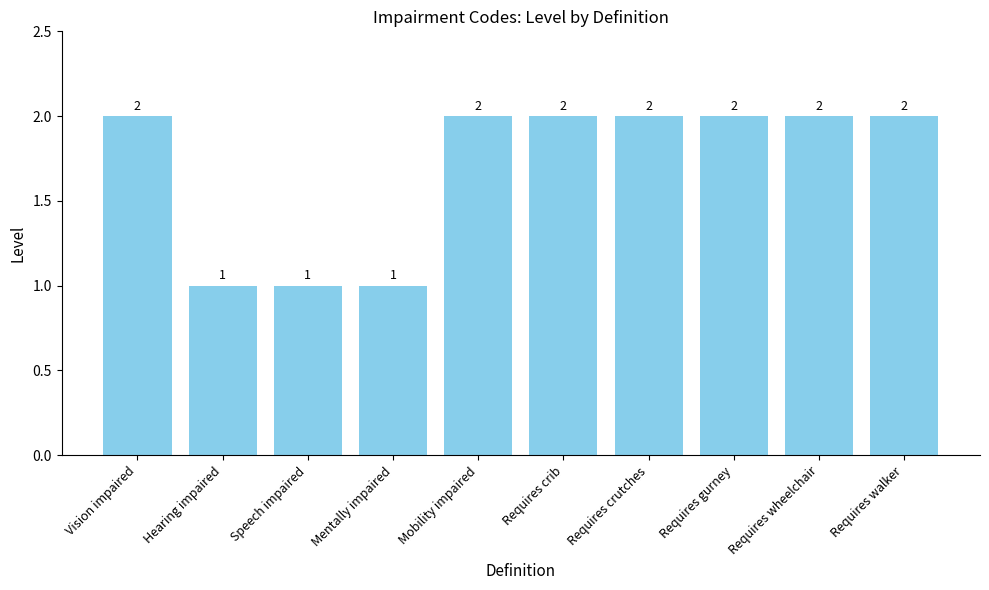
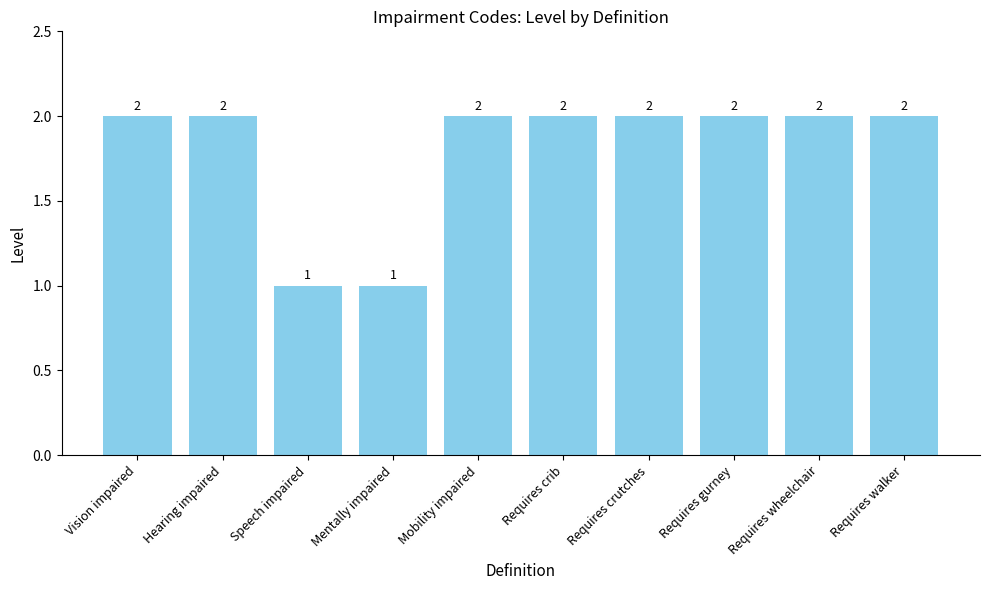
Hearing impaired: 1 -> 2
